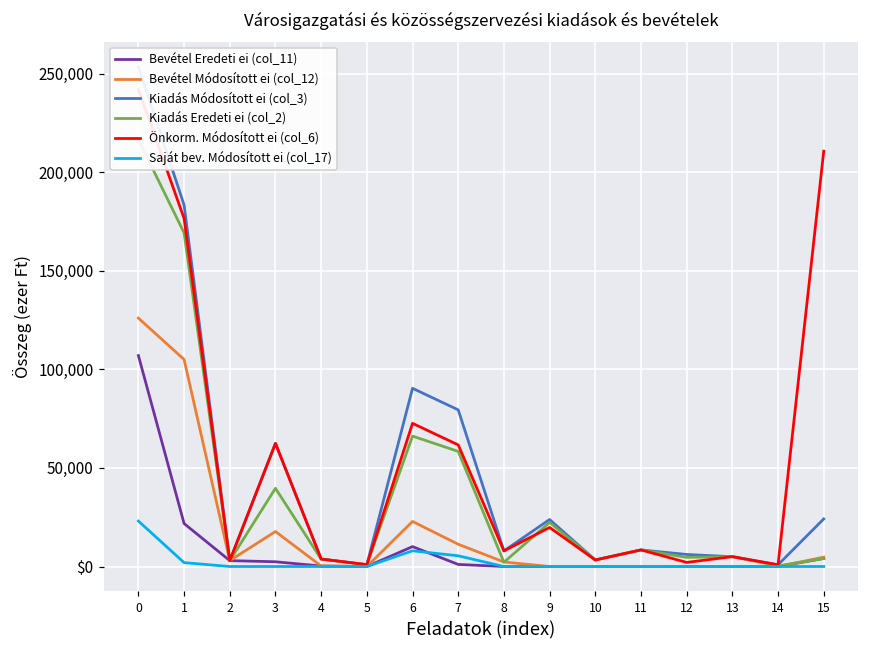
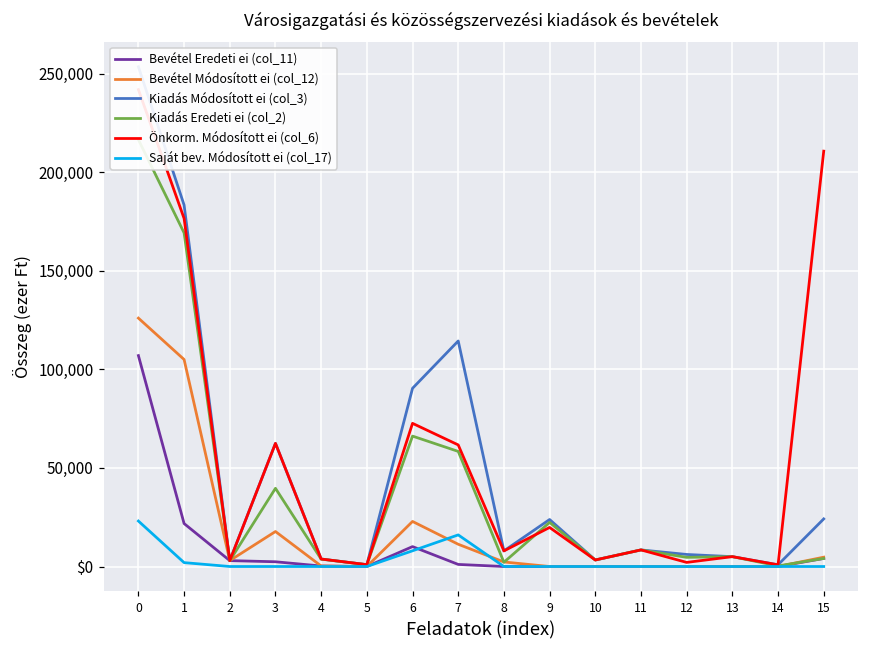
Kiadás Módosított ei (col_3), 7: 79,000 -> 114,000
Saját bev. Módosított ei (col_17), 7: 5,000 -> 16,000
